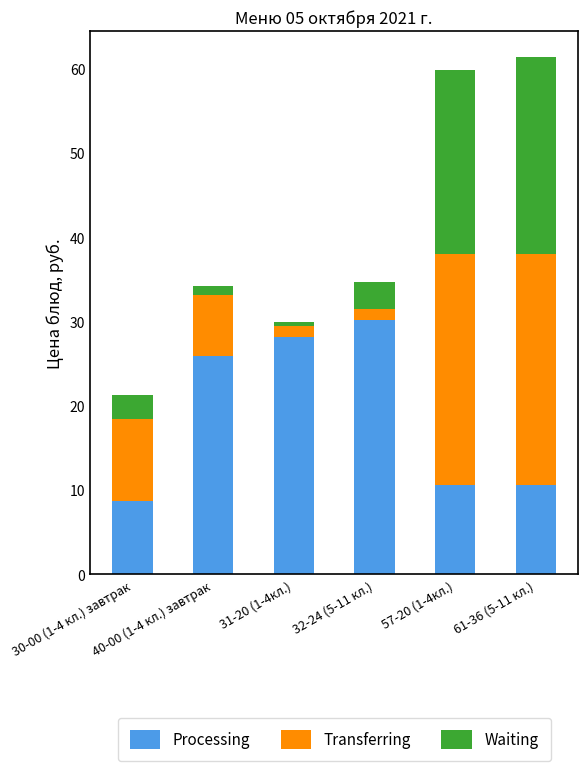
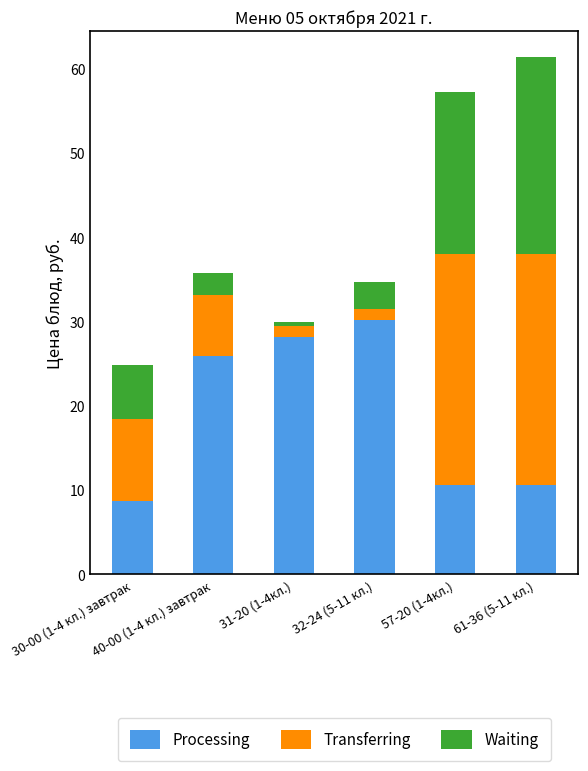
Waiting, 30-00 (1-4 кл.) завтрак: 3 -> 6
Waiting, 40-00 (1-4 кл.) завтрак: 1 -> 3
Waiting, 57-20 (1-4кл.): 22 -> 19
